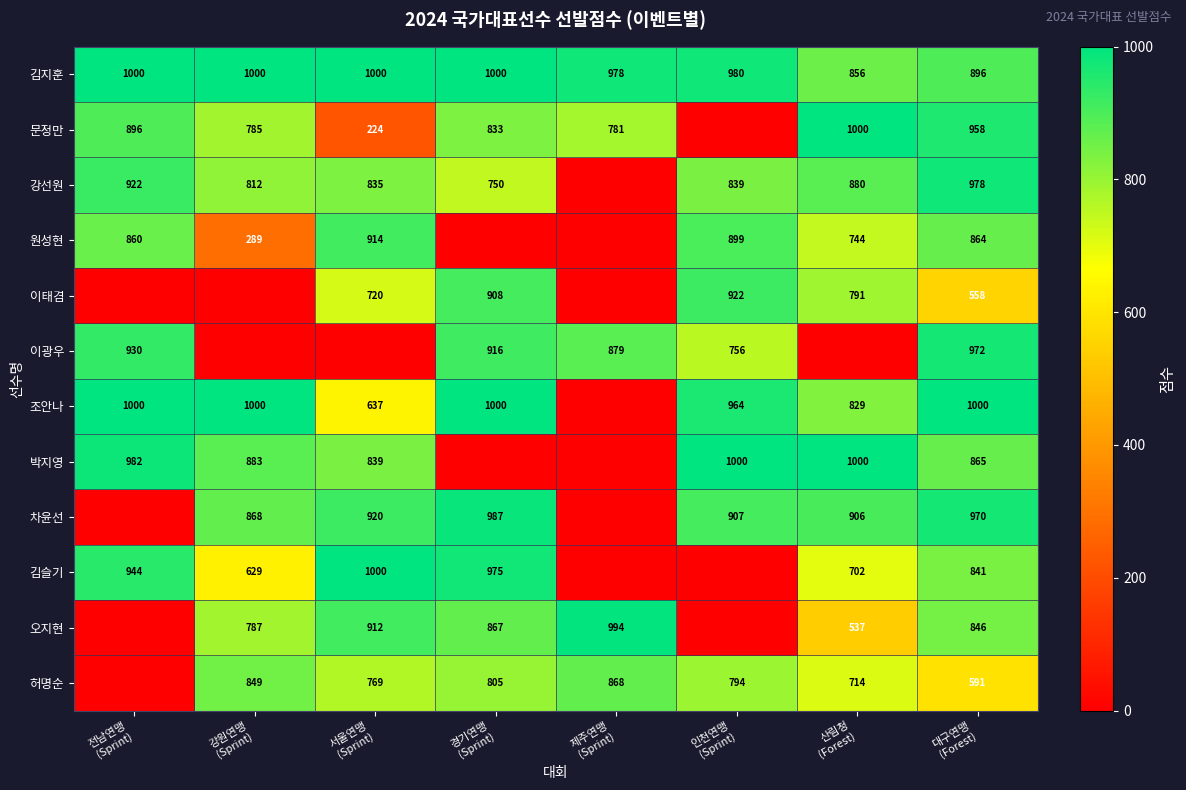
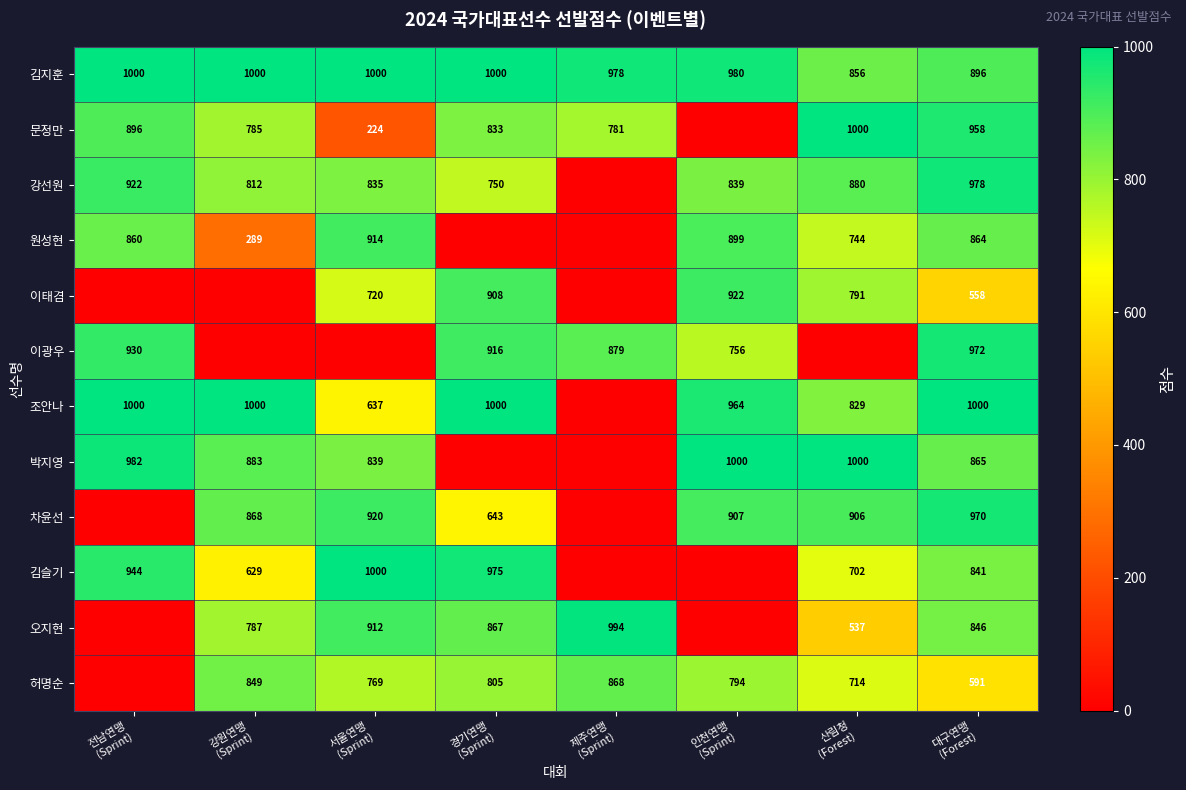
차윤선, 경기연맹 (Sprint): 987 -> 643
